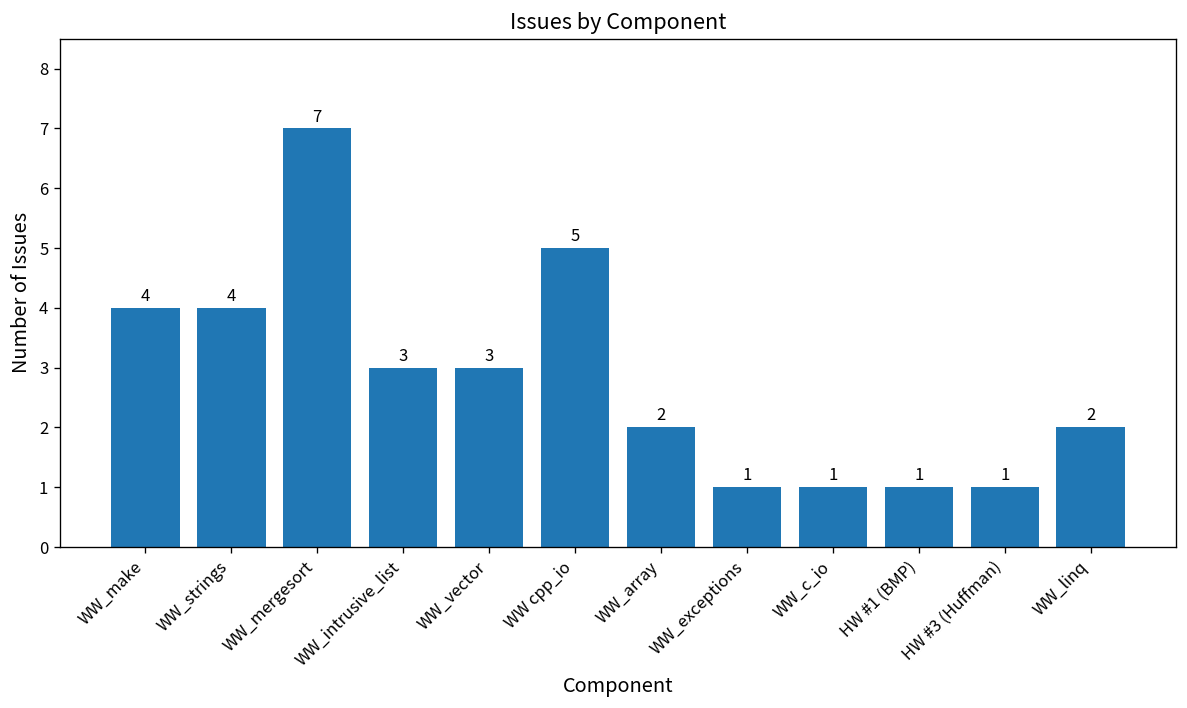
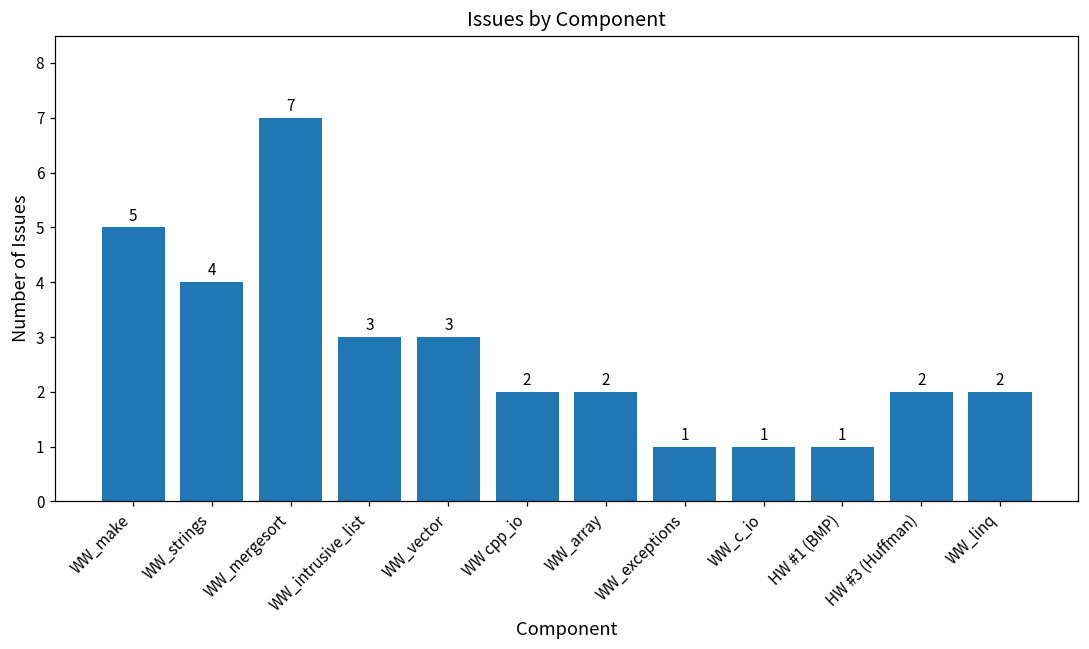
WW_make: 4 -> 5
WW cpp_io: 5 -> 2
HW #3 (Huffman): 1 -> 2
